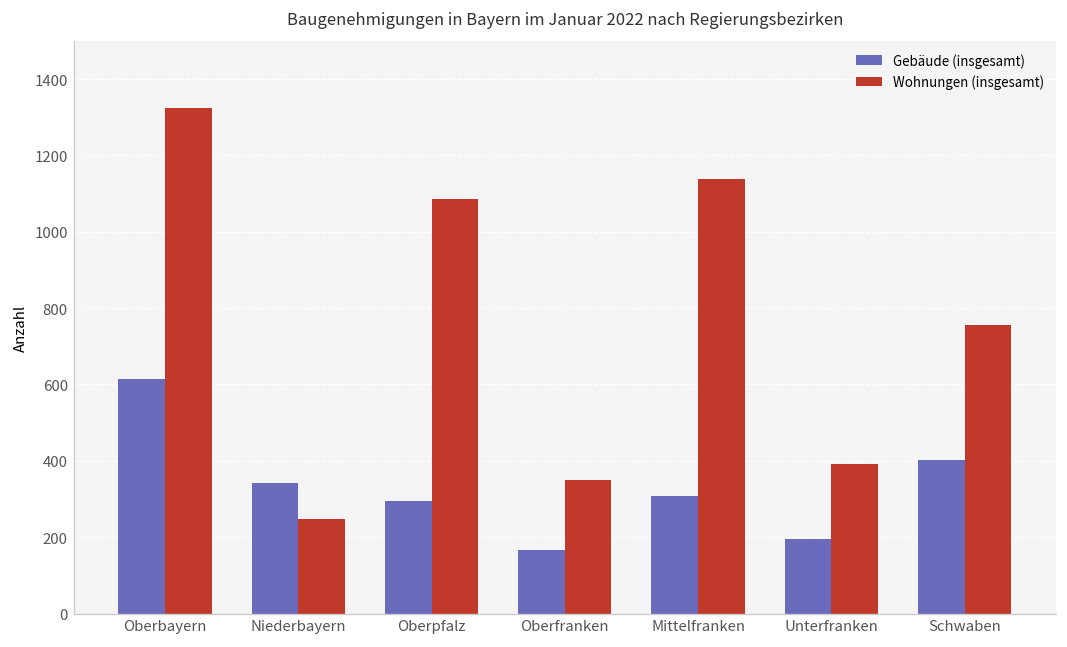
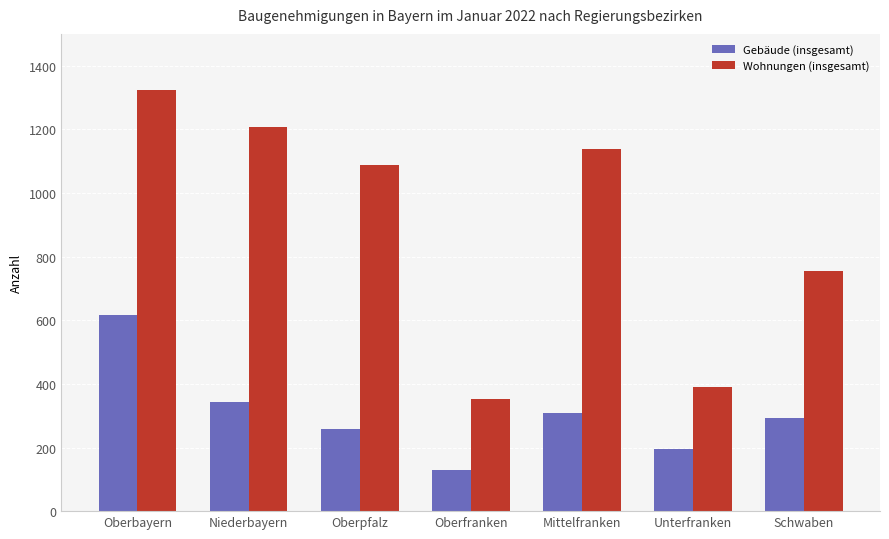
Wohnungen (insgesamt), Niederbayern: 250 -> 1210
Gebäude (insgesamt), Oberpfalz: 300 -> 260
Gebäude (insgesamt), Oberfranken: 170 -> 130
Gebäude (insgesamt), Schwaben: 400 -> 290
